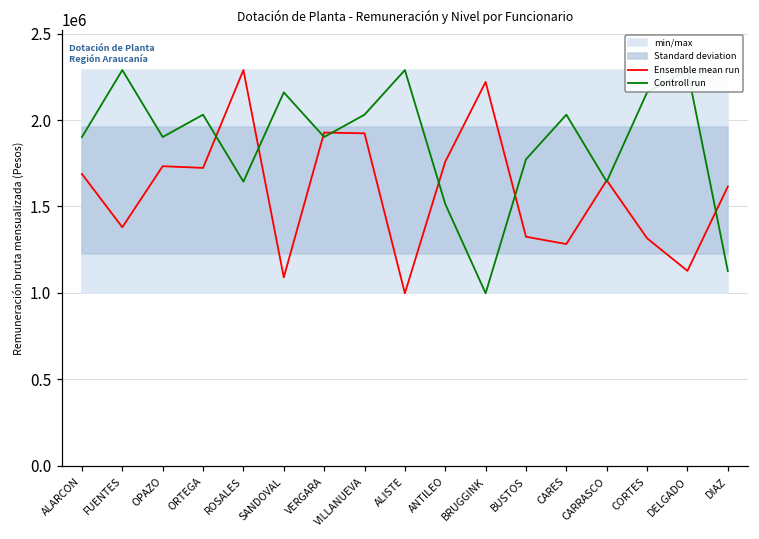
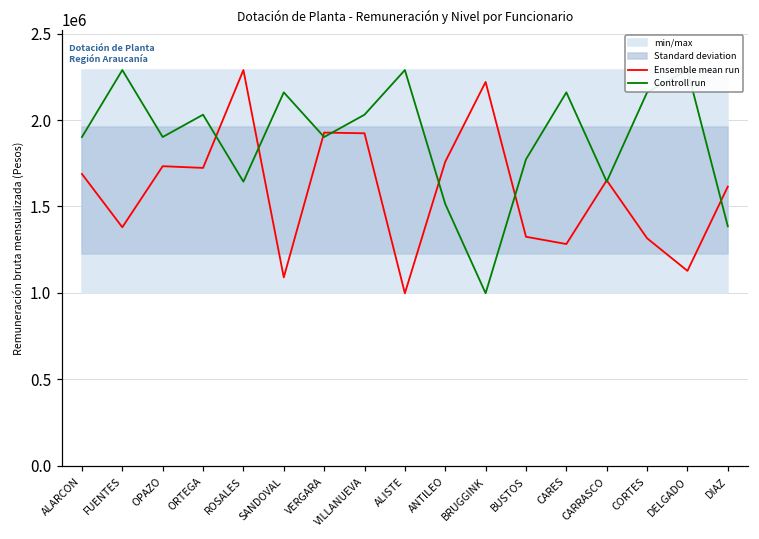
Controll run, CARES: 2030000 -> 2160000
Controll run, DIAZ: 1130000 -> 1390000
